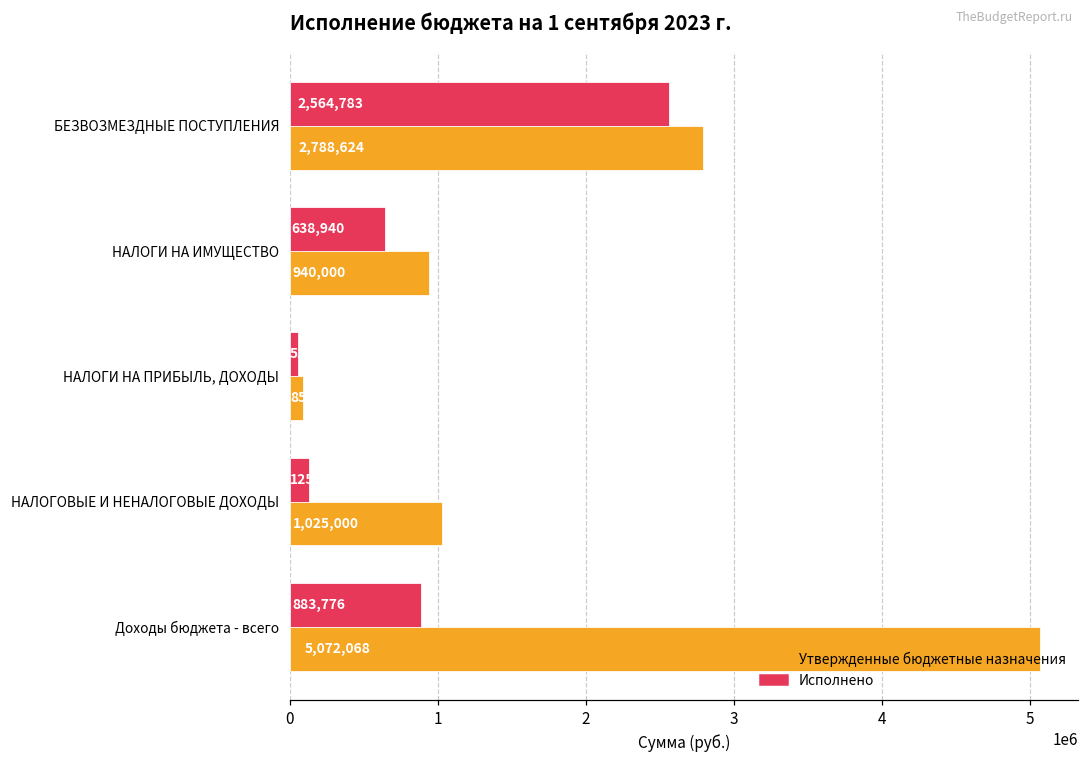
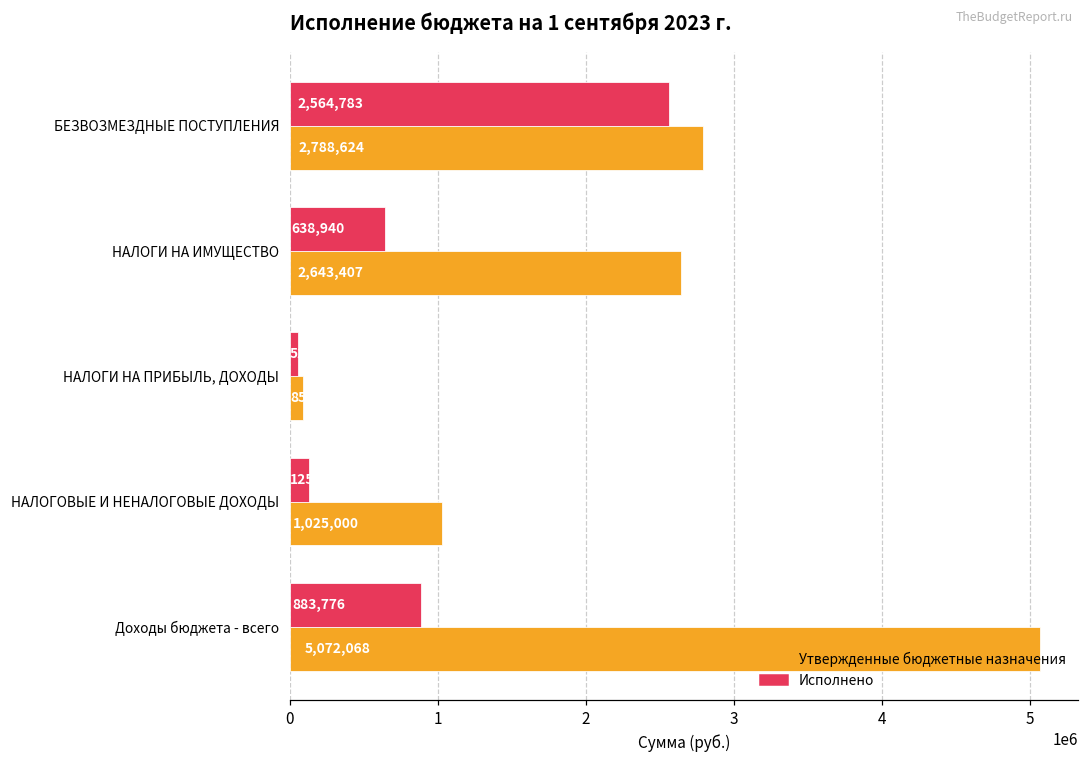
Утвержденные бюджетные назначения, НАЛОГИ НА ИМУЩЕСТВО: 940,000 -> 2,643,407
